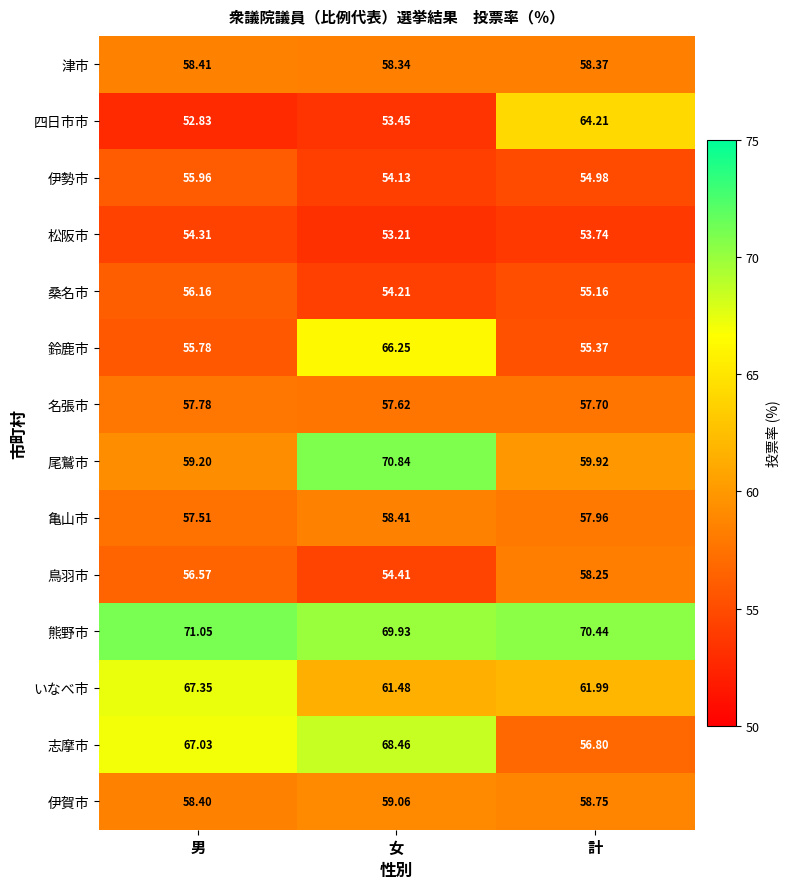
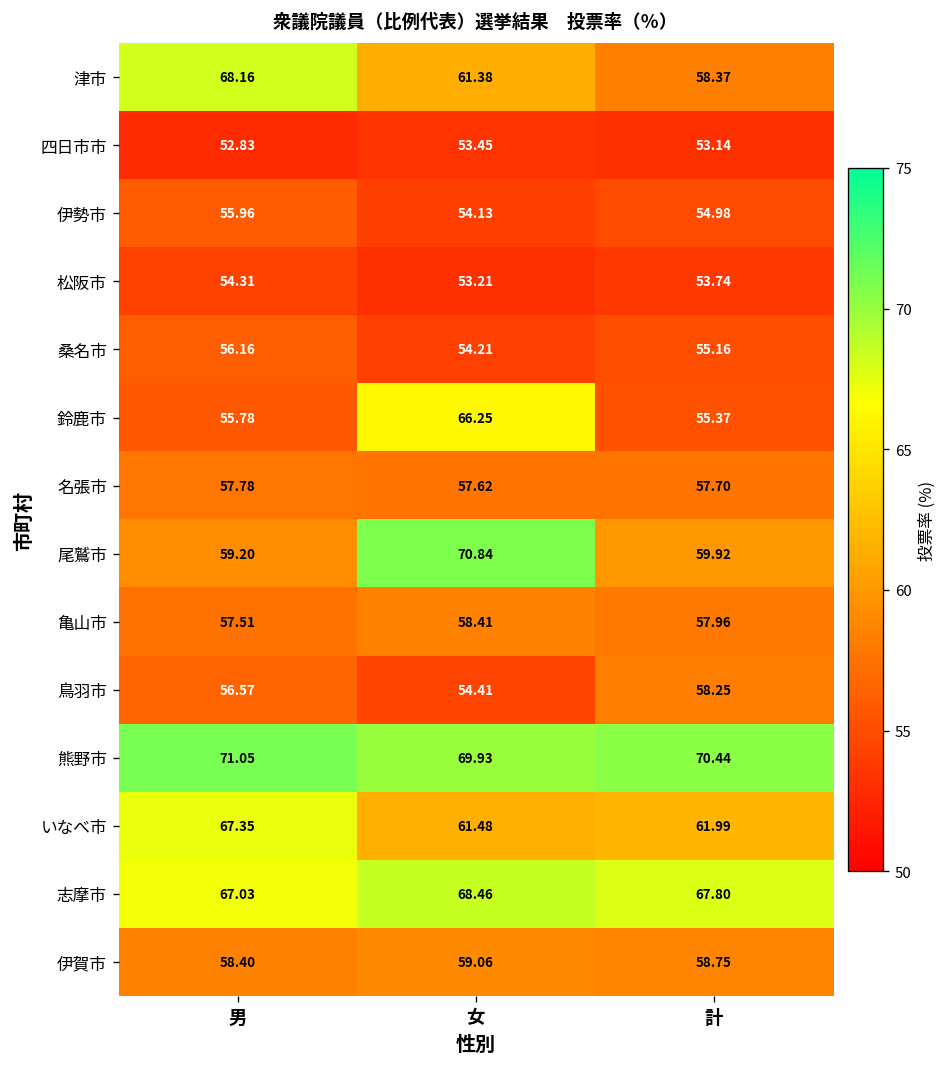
津市, 男: 58.41 -> 68.16
津市, 女: 58.34 -> 61.38
四日市市, 計: 64.21 -> 53.14
志摩市, 計: 56.80 -> 67.80
